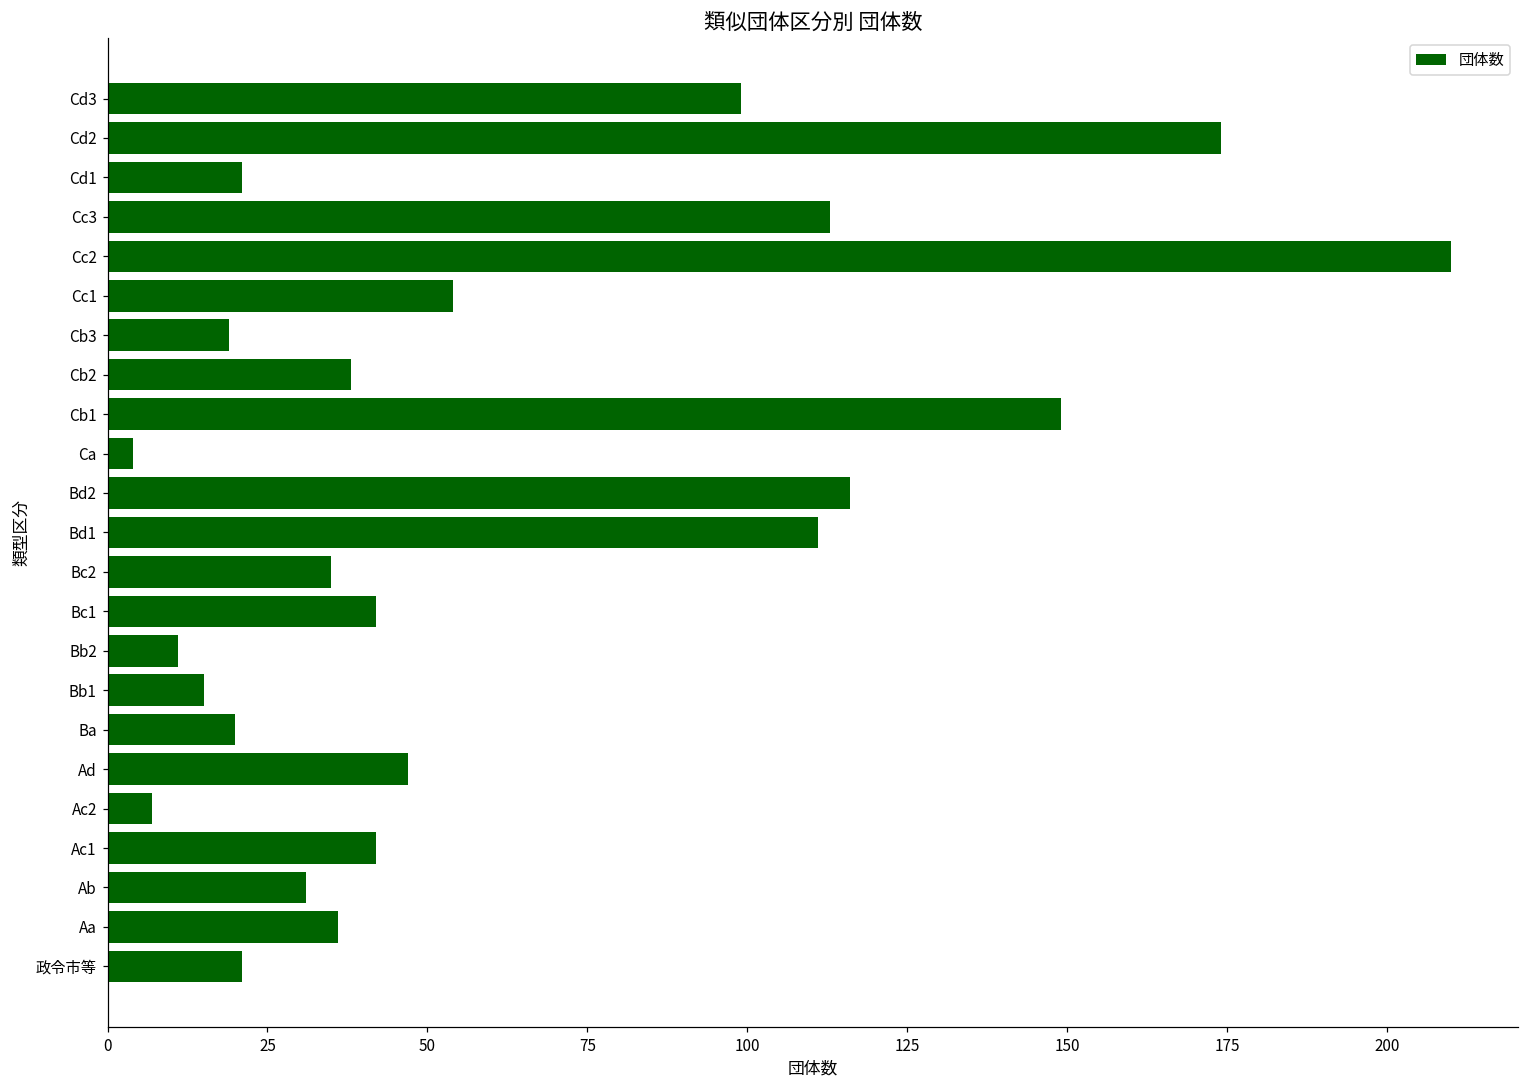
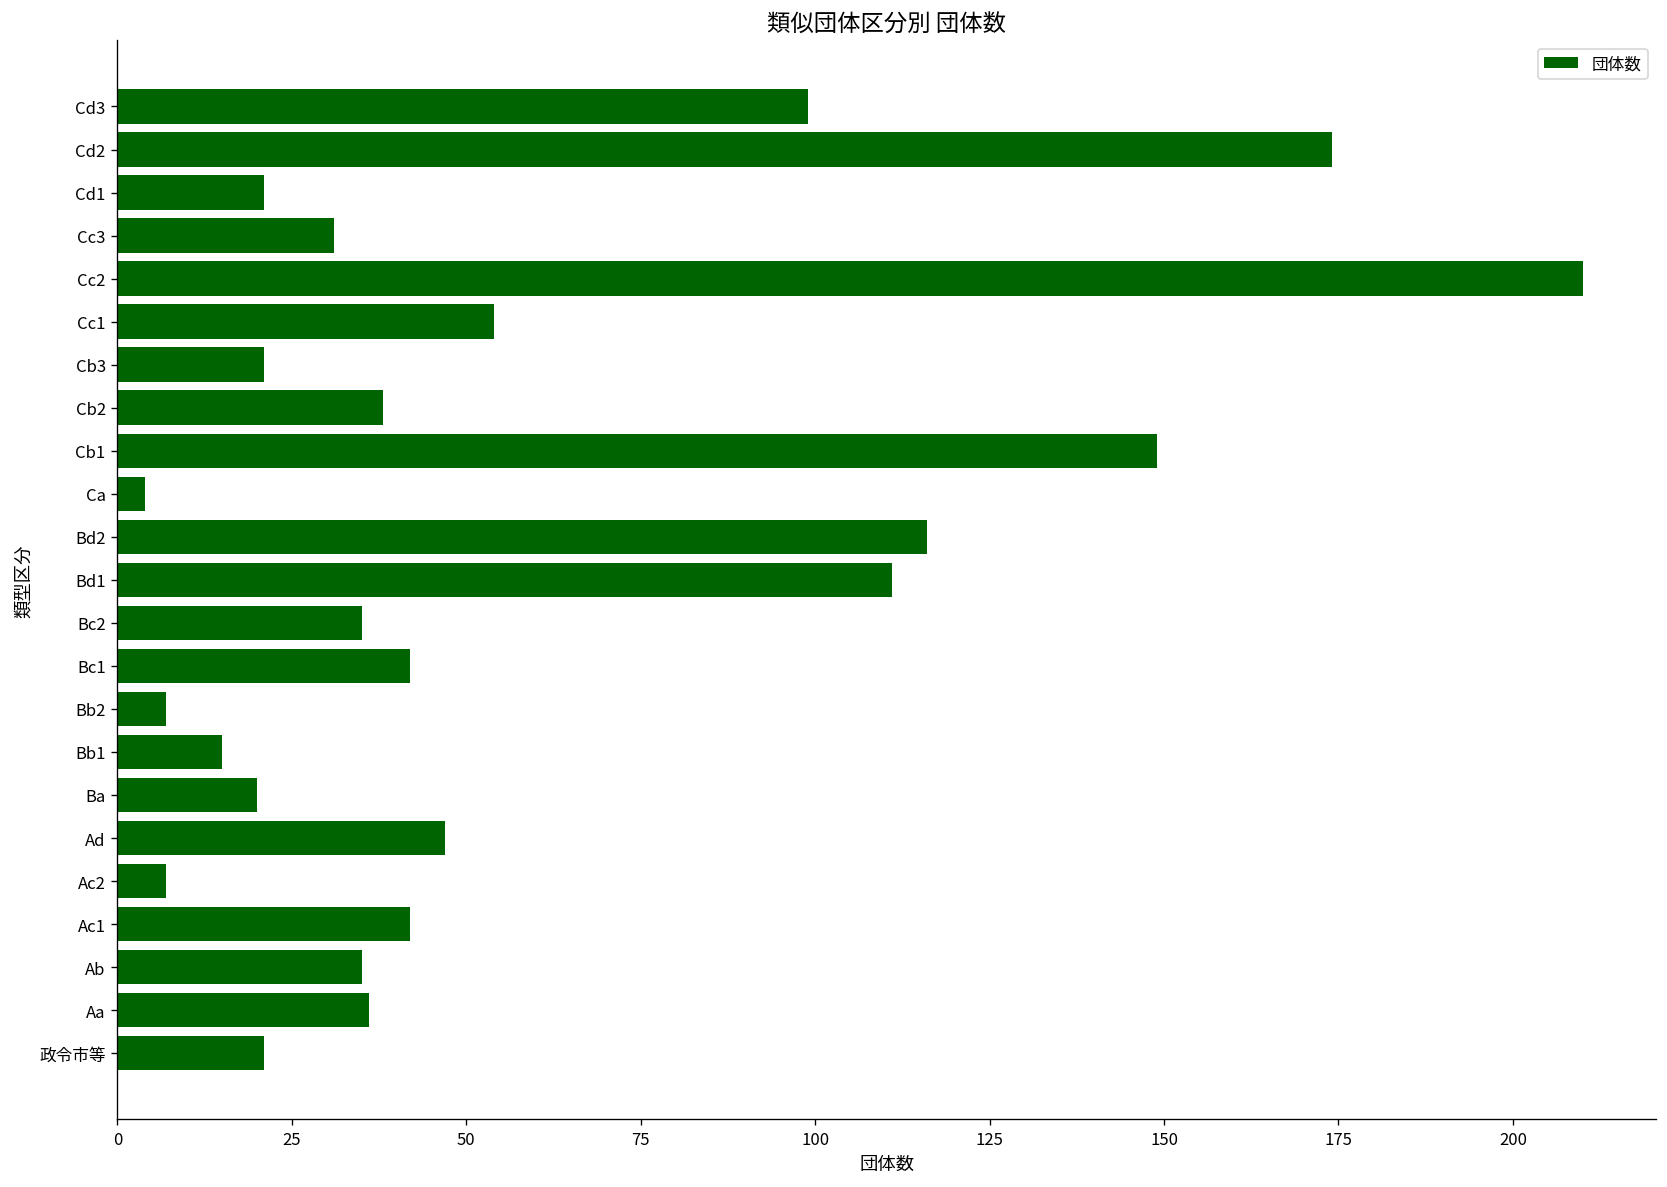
Cc3: 113 -> 31
Cb3: 19 -> 21
Bb2: 11 -> 7
Ab: 31 -> 35
